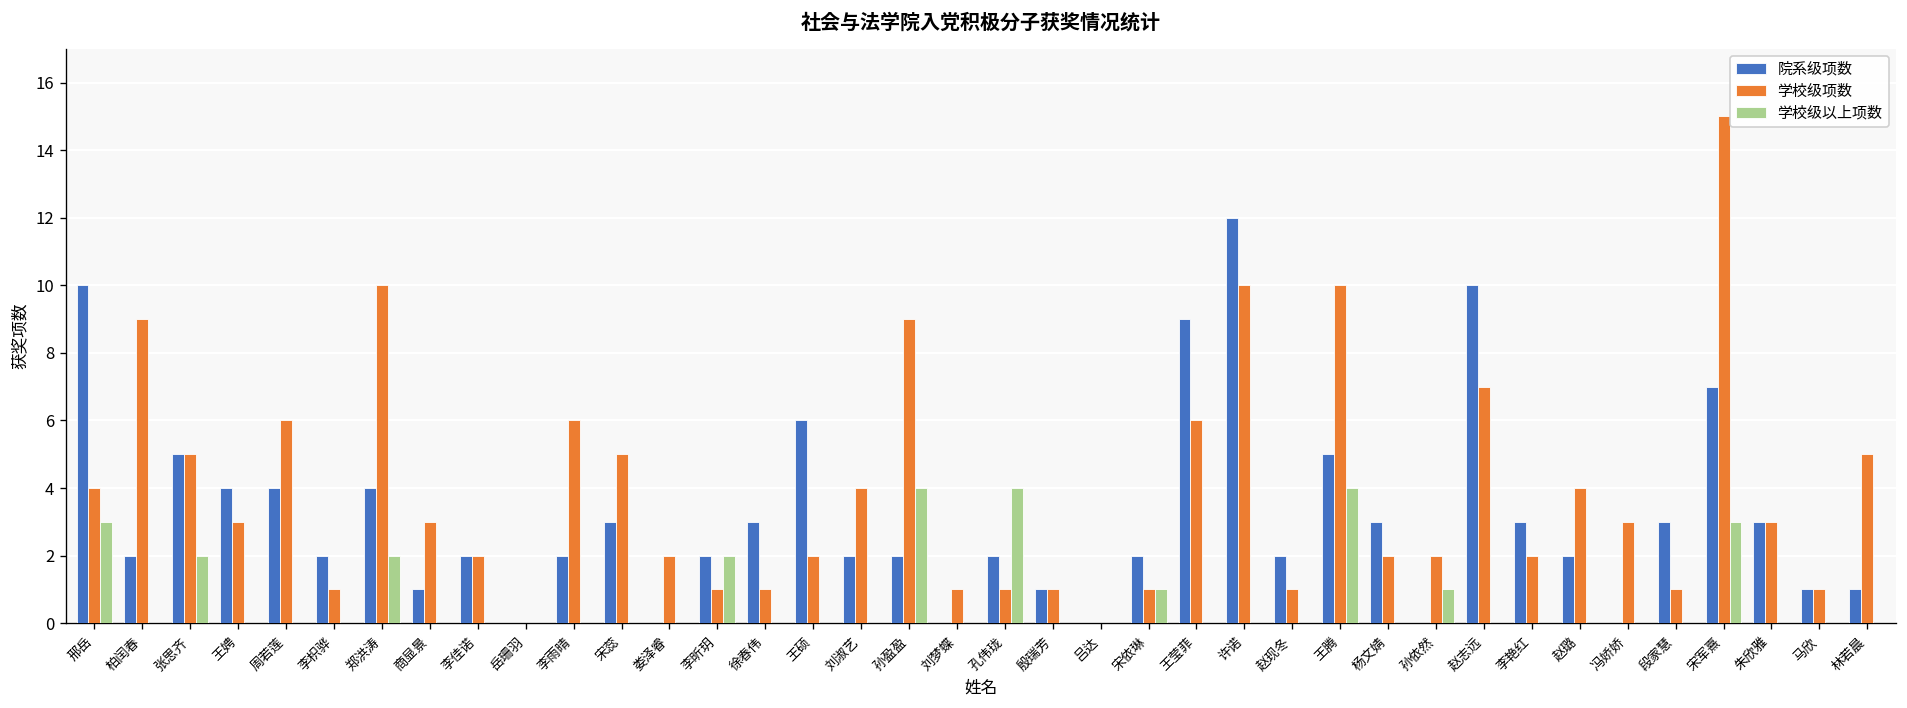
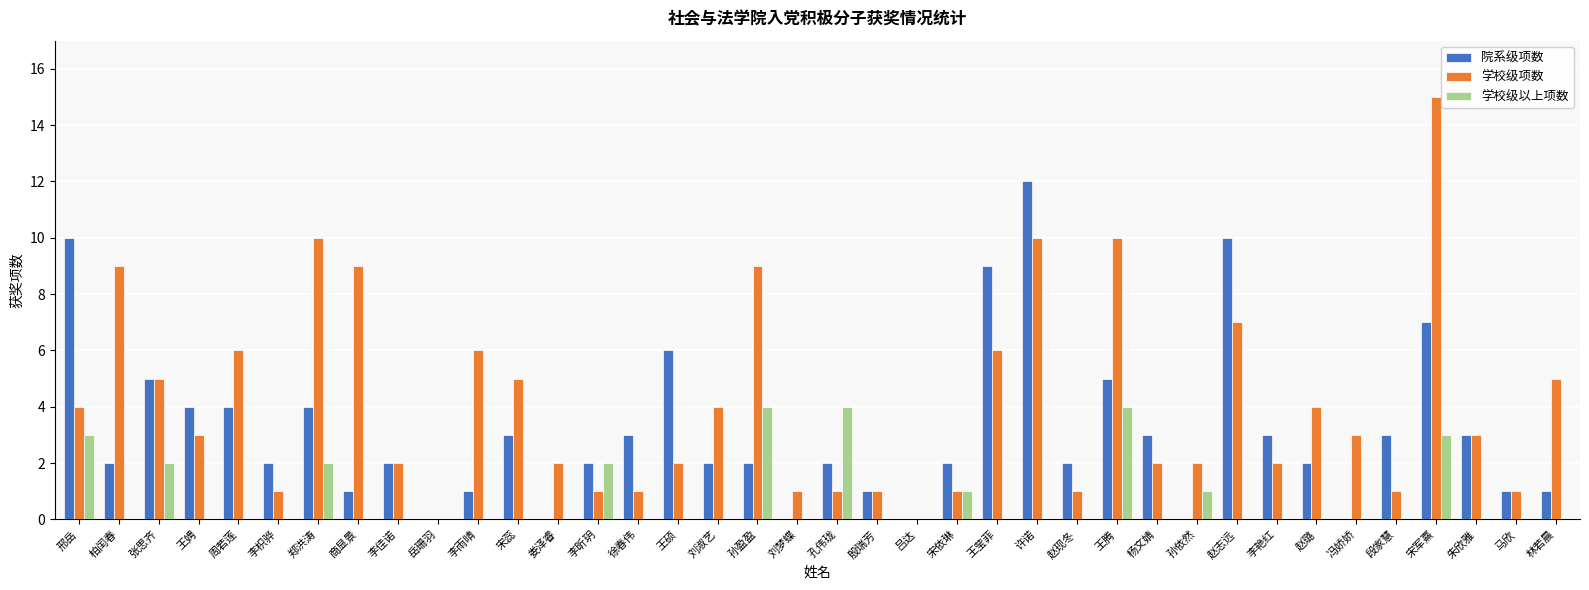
学校级项数, 商显景: 3 -> 9
院系级项数, 李雨晴: 2 -> 1
